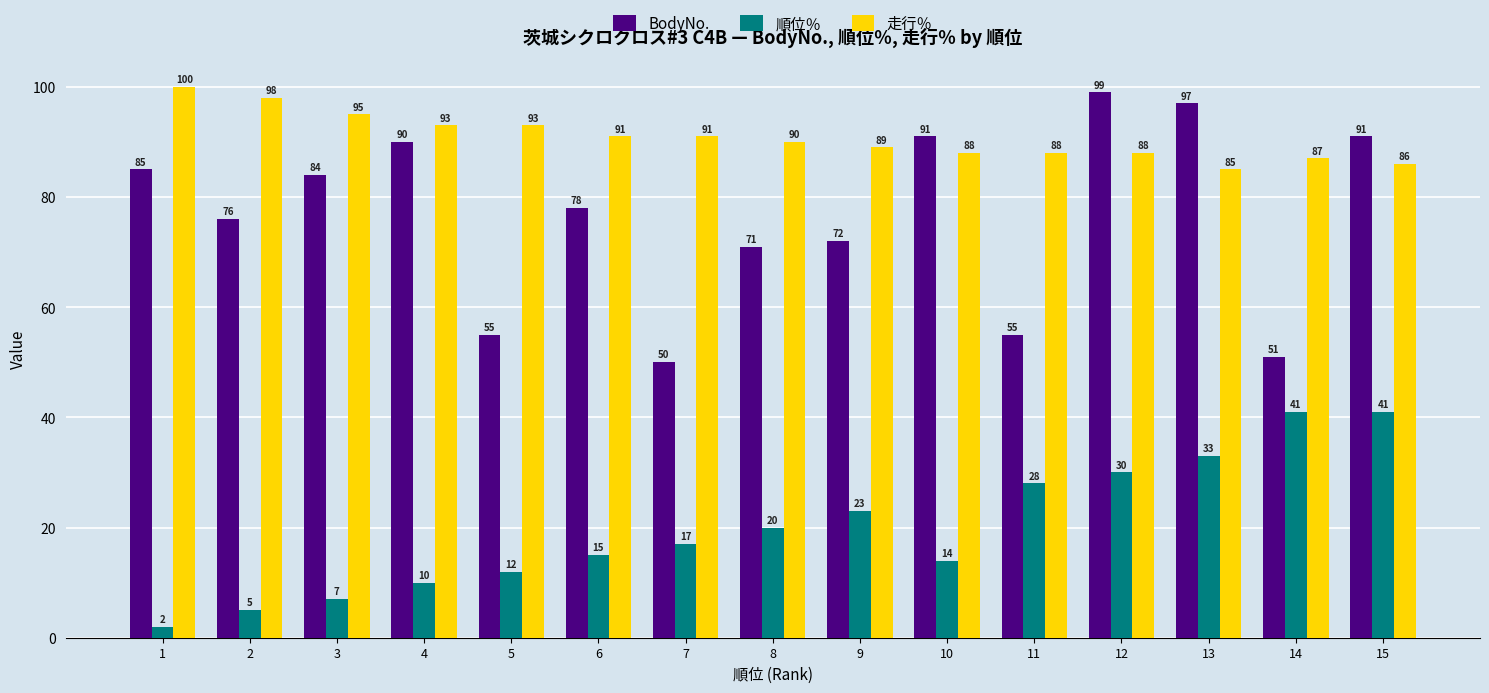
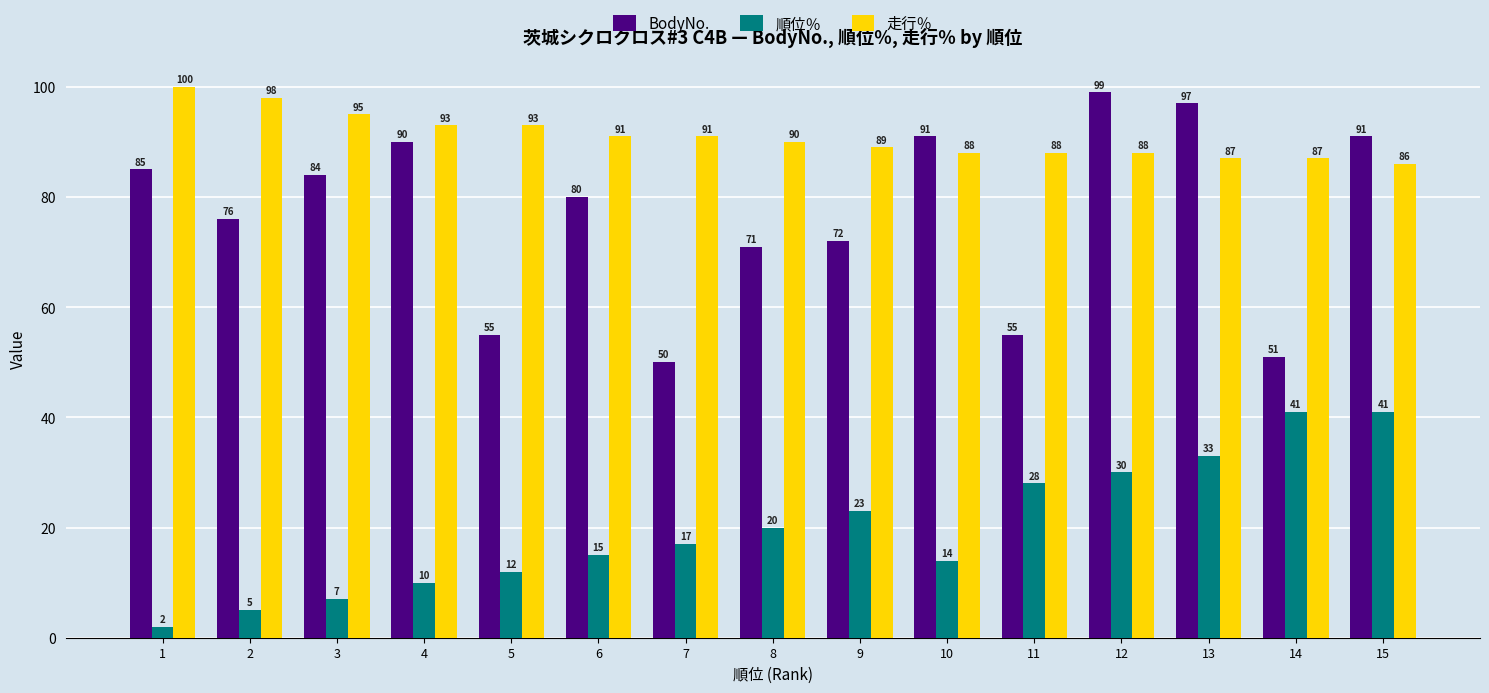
BodyNo., 6: 78 -> 80
走行％, 13: 85 -> 87
